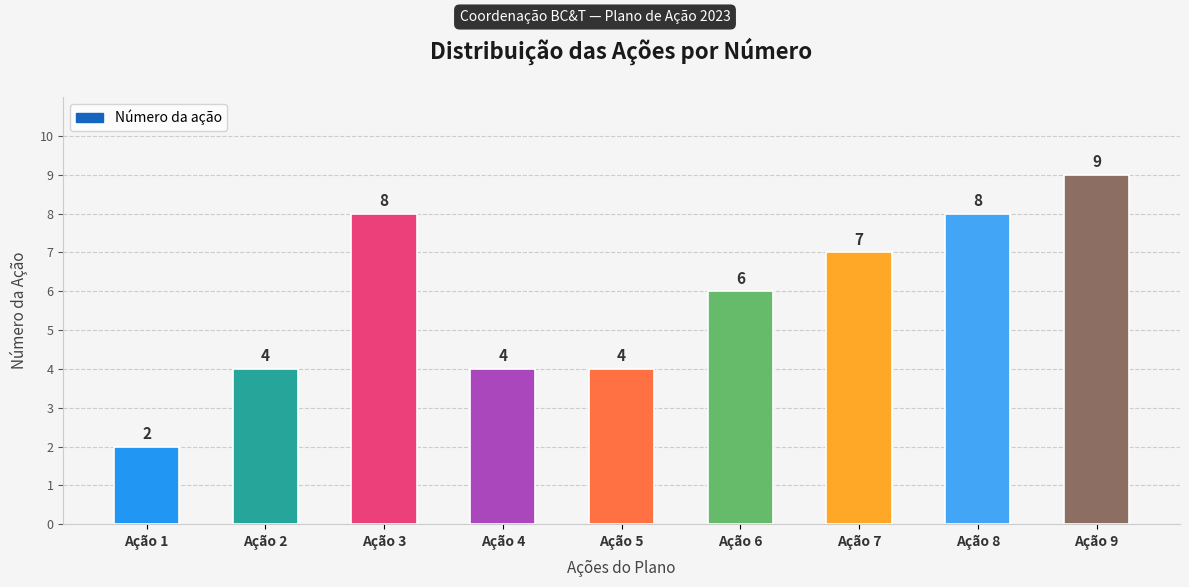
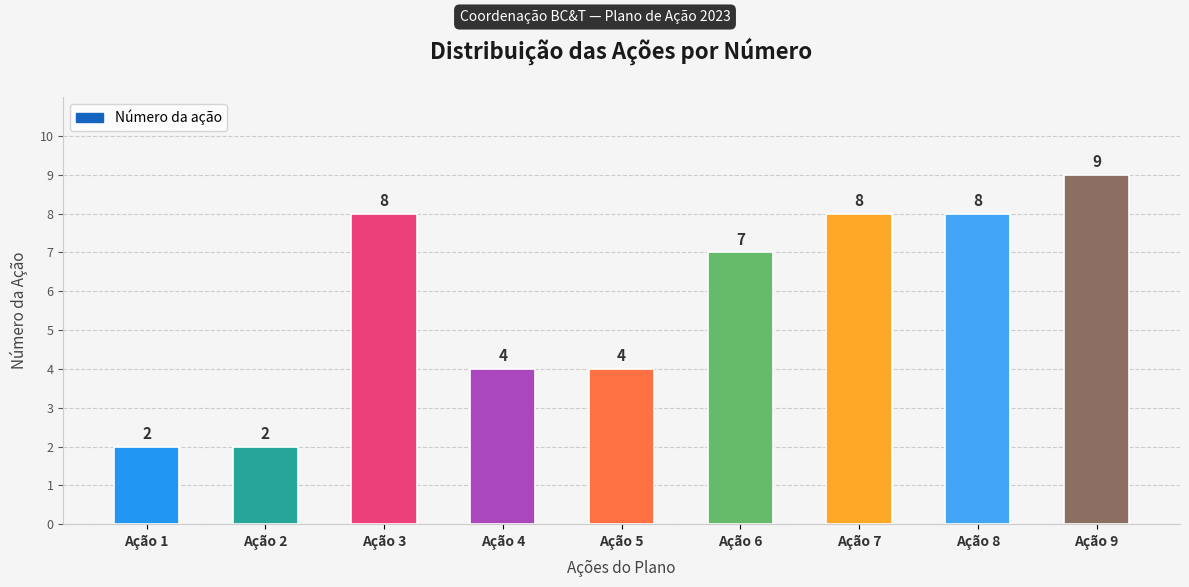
Ação 2: 4 -> 2
Ação 6: 6 -> 7
Ação 7: 7 -> 8
